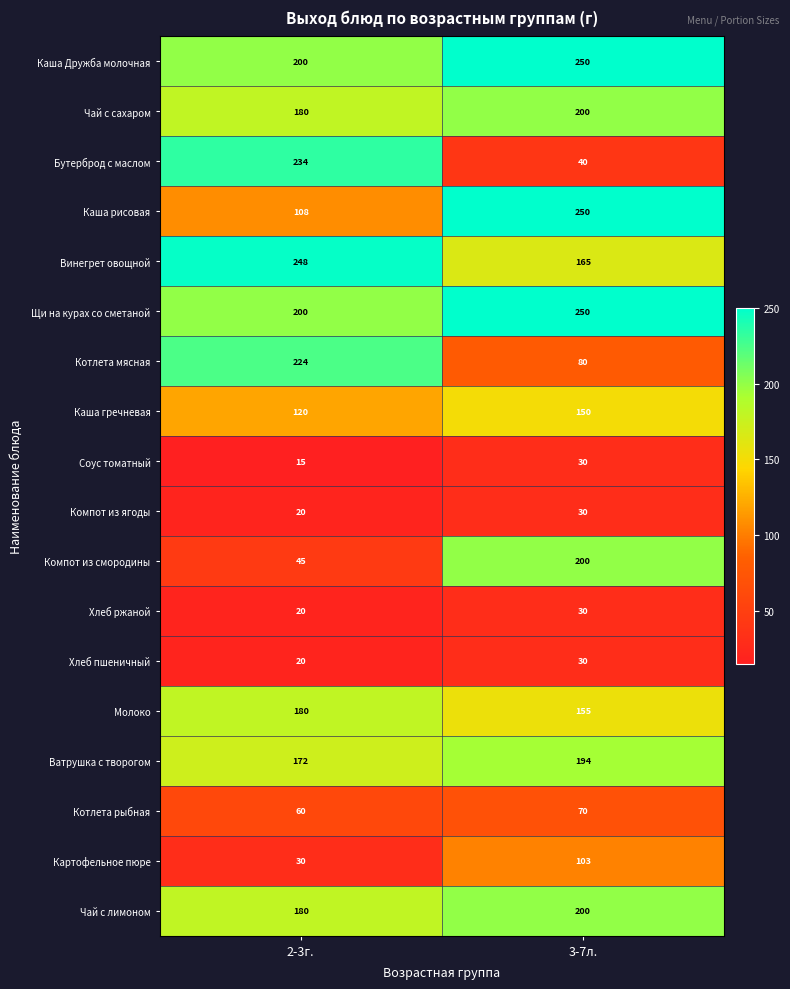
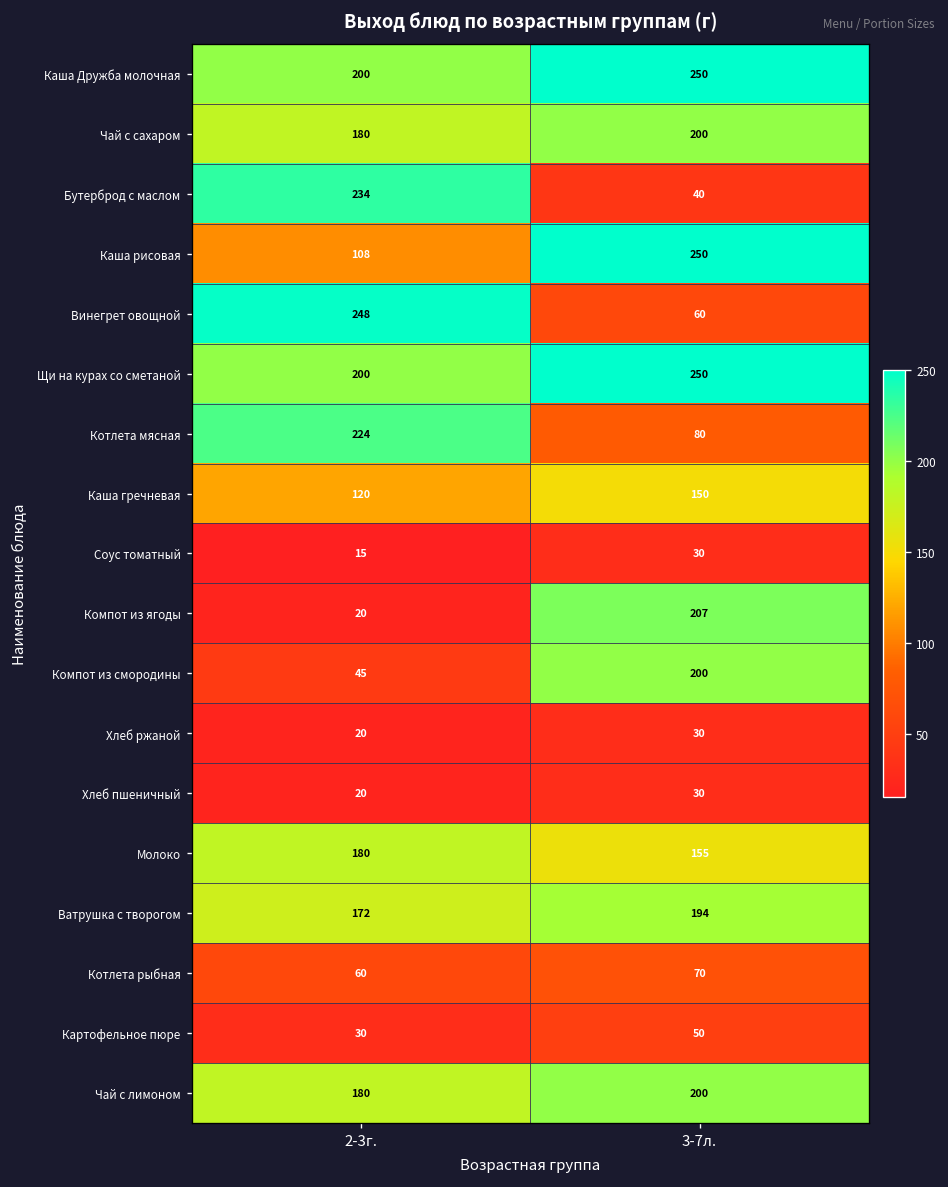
Винегрет овощной, 3-7л.: 165 -> 60
Компот из ягоды, 3-7л.: 30 -> 207
Картофельное пюре, 3-7л.: 103 -> 50
